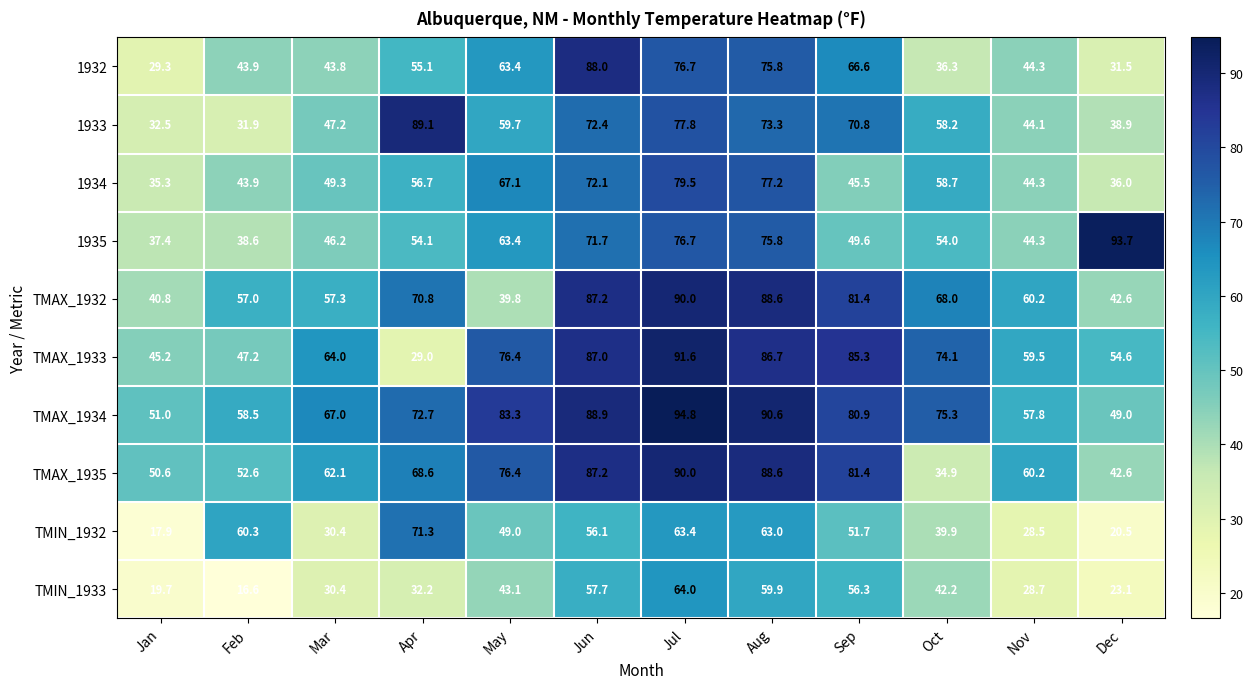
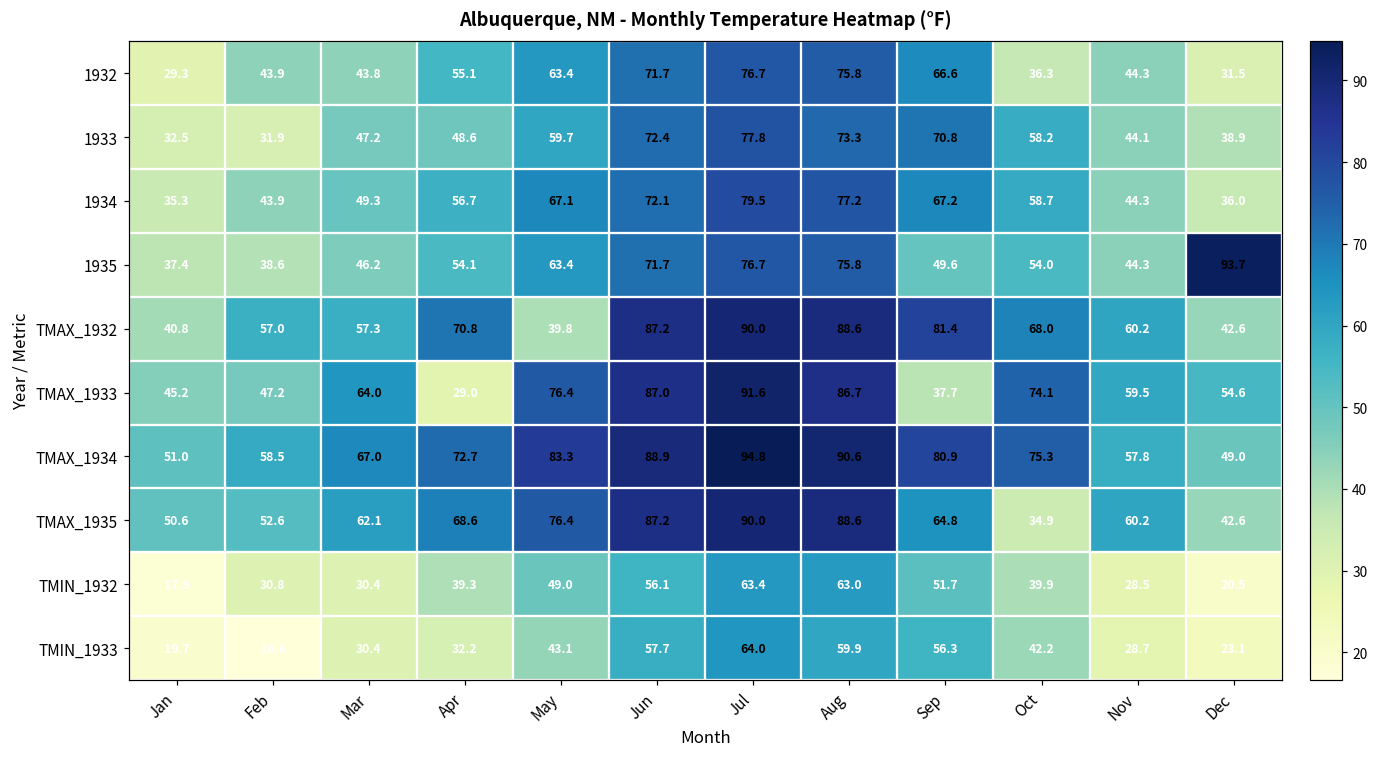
1932, Jun: 88.0 -> 71.7
1933, Apr: 89.1 -> 48.6
1934, Sep: 45.5 -> 67.2
TMAX_1933, Sep: 85.3 -> 37.7
TMAX_1935, Sep: 81.4 -> 64.8
TMIN_1932, Feb: 60.3 -> 30.8
TMIN_1932, Apr: 71.3 -> 39.3
